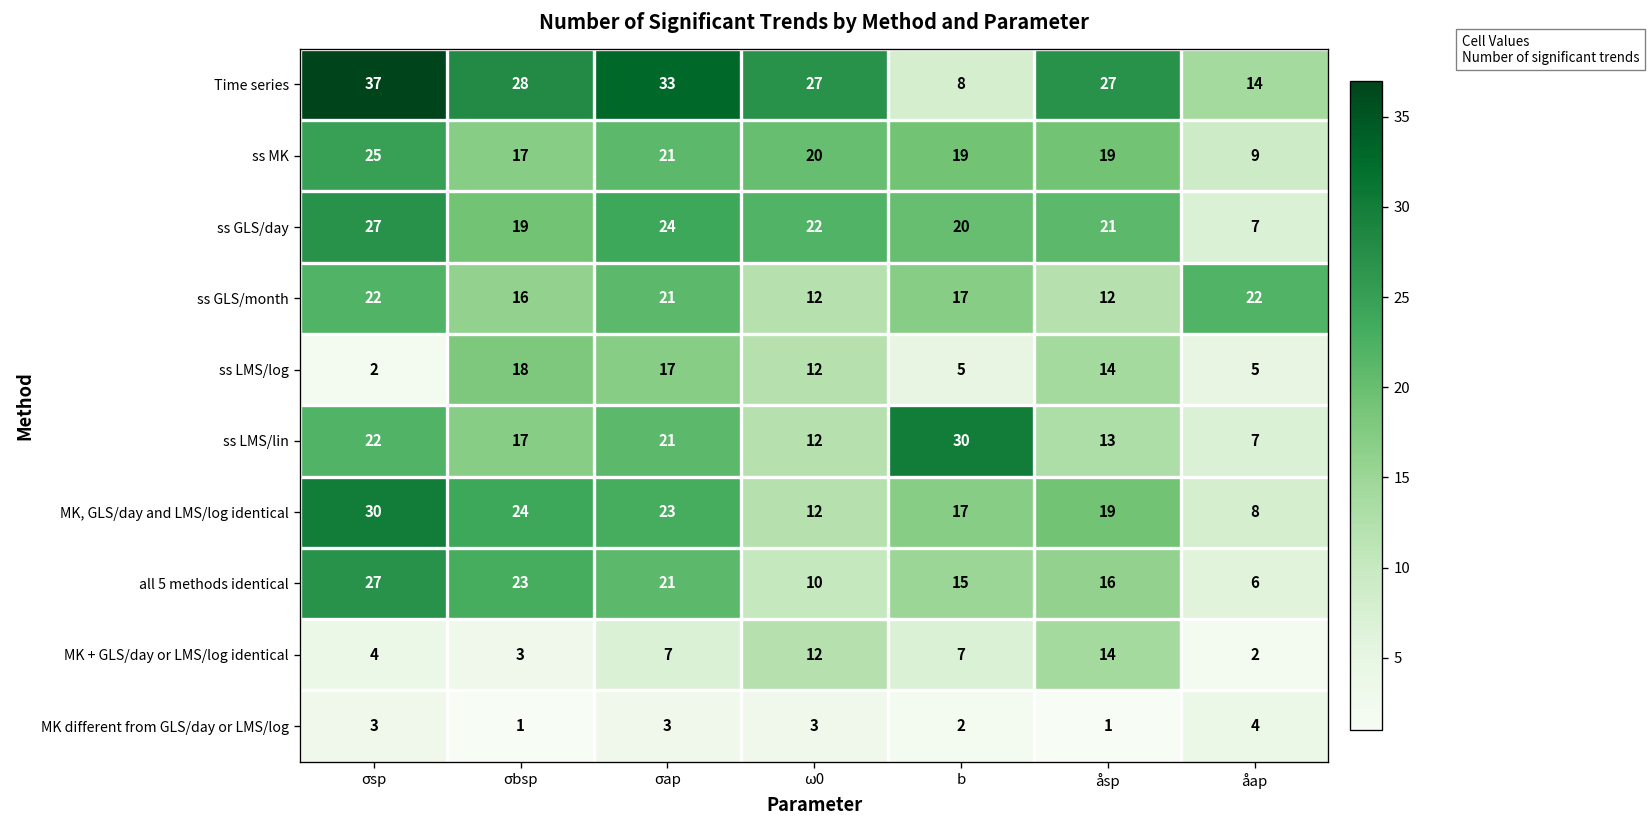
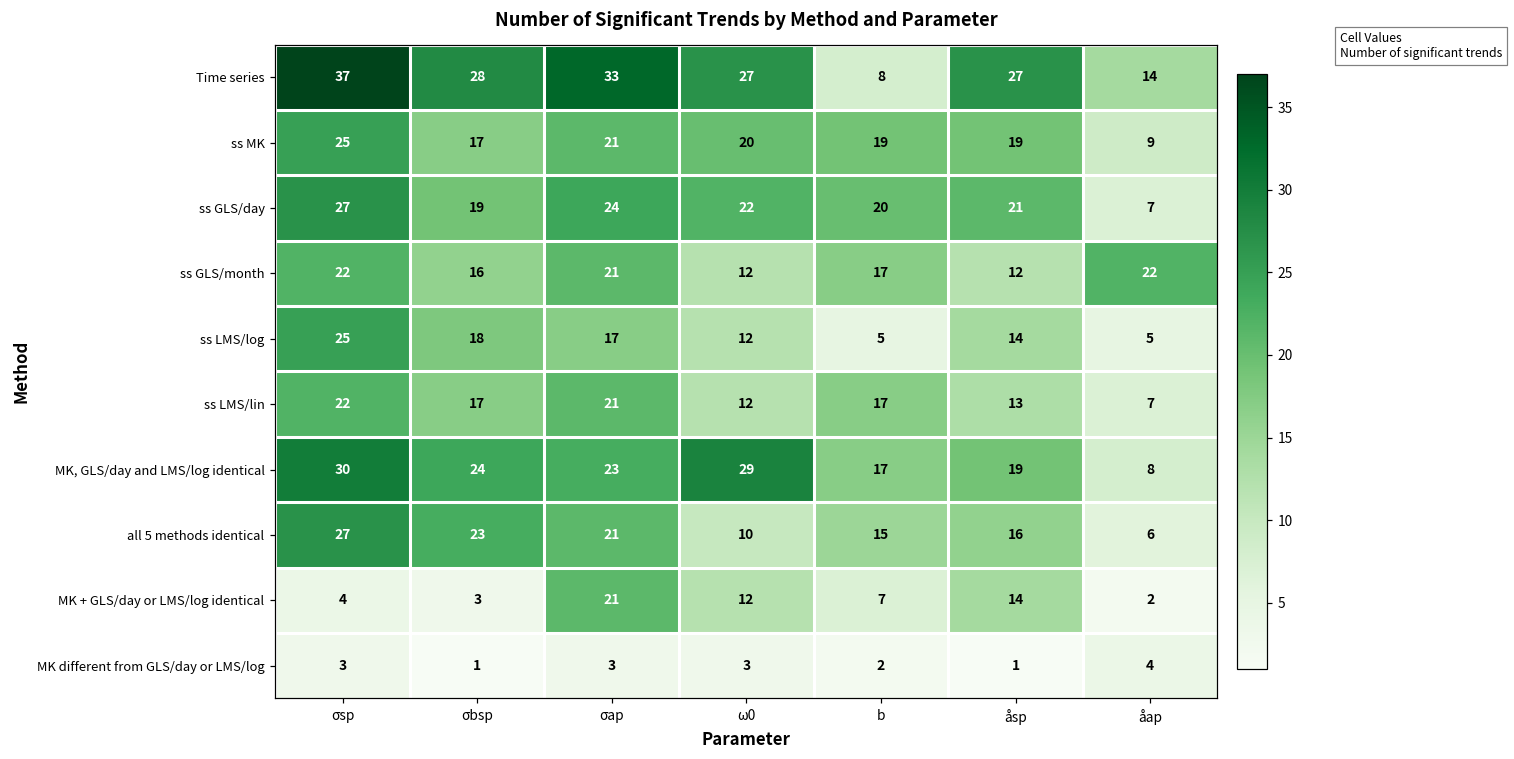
ss LMS/log, σsp: 2 -> 25
ss LMS/lin, b: 30 -> 17
MK, GLS/day and LMS/log identical, ω0: 12 -> 29
MK + GLS/day or LMS/log identical, σap: 7 -> 21
